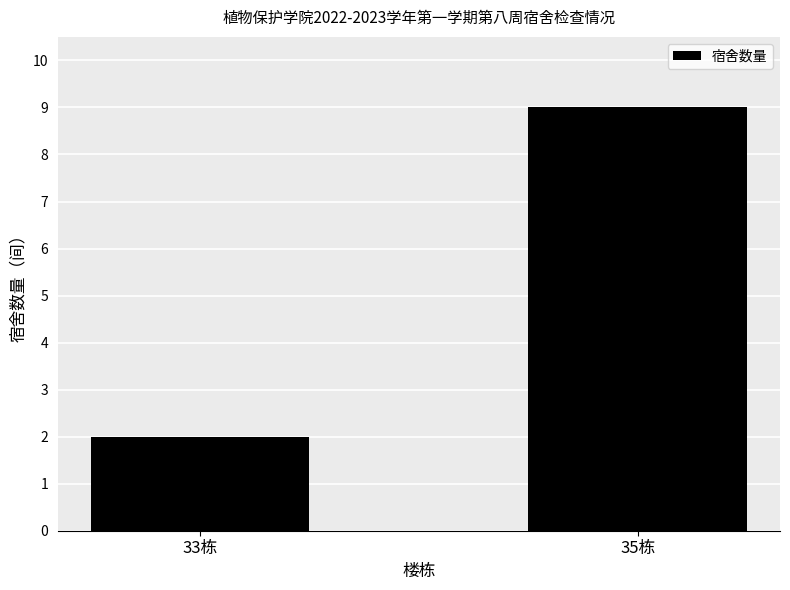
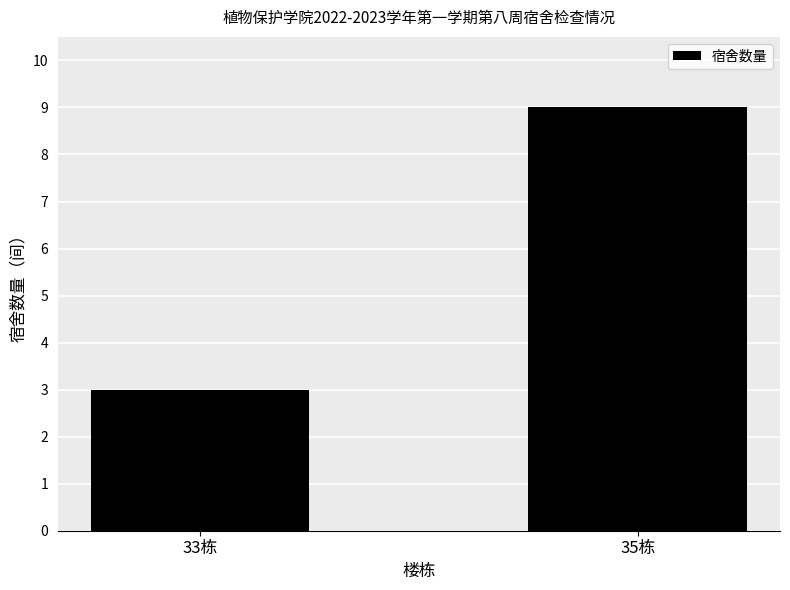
33栋: 2 -> 3
